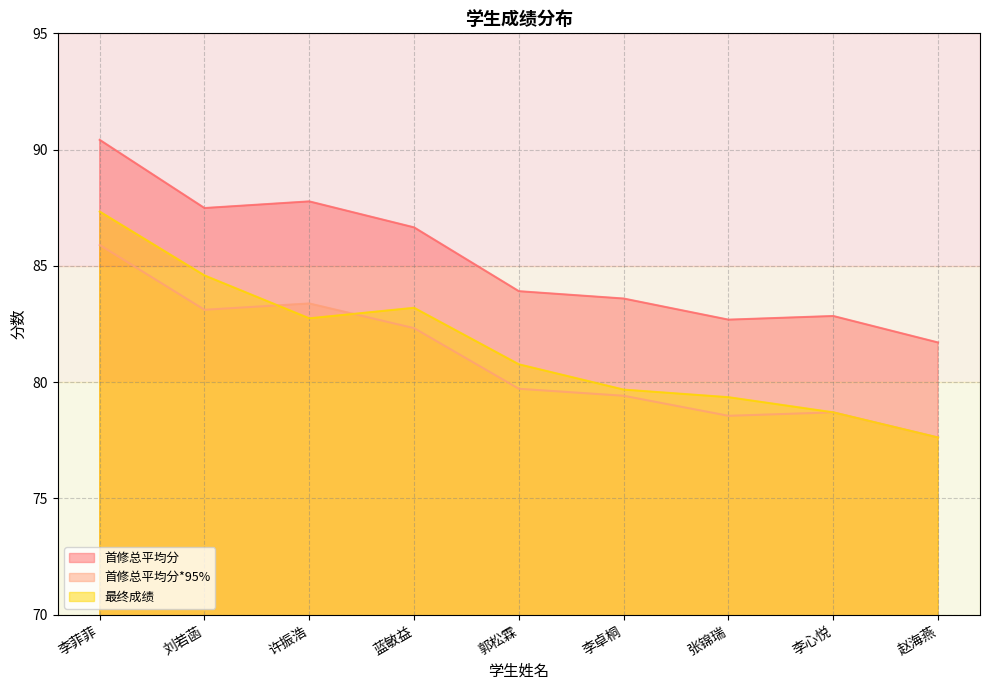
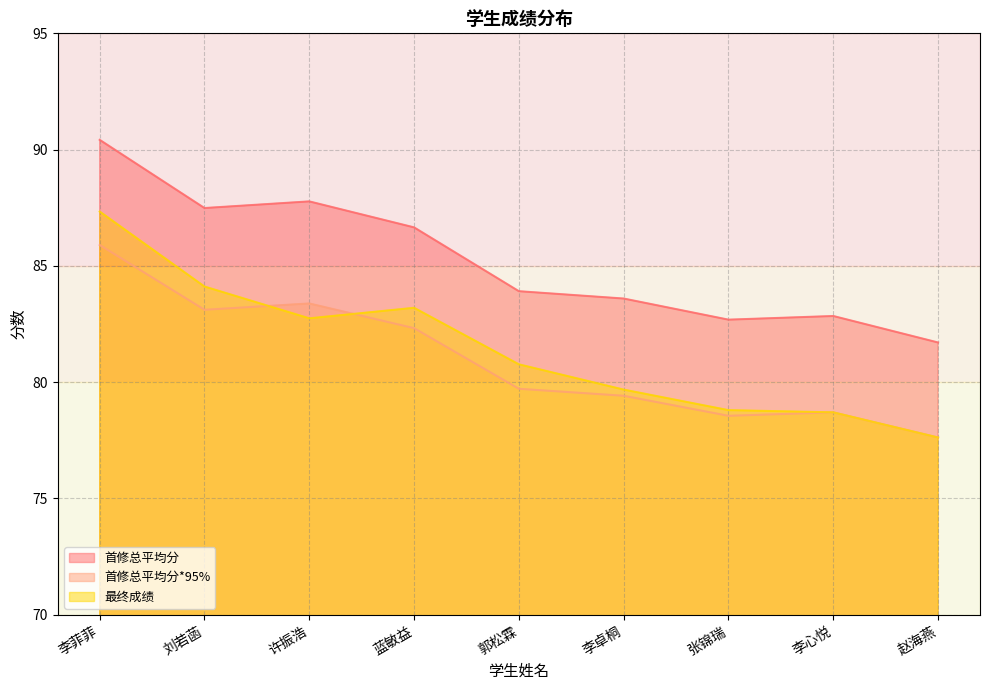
最终成绩, 刘若菡: 84.6 -> 84.1
最终成绩, 张锦瑞: 79.4 -> 78.8
